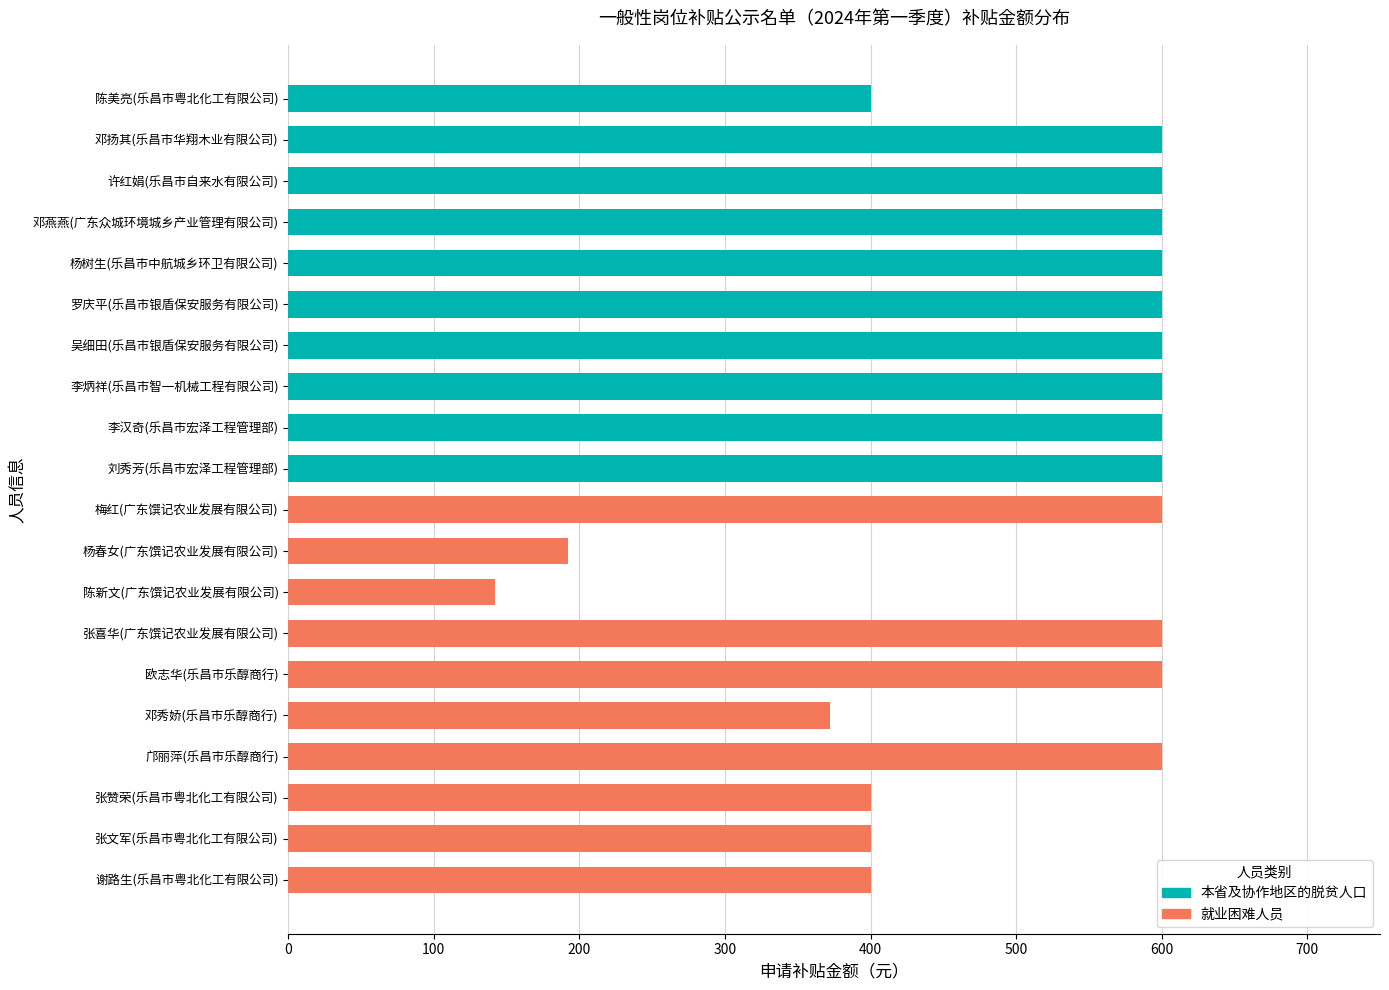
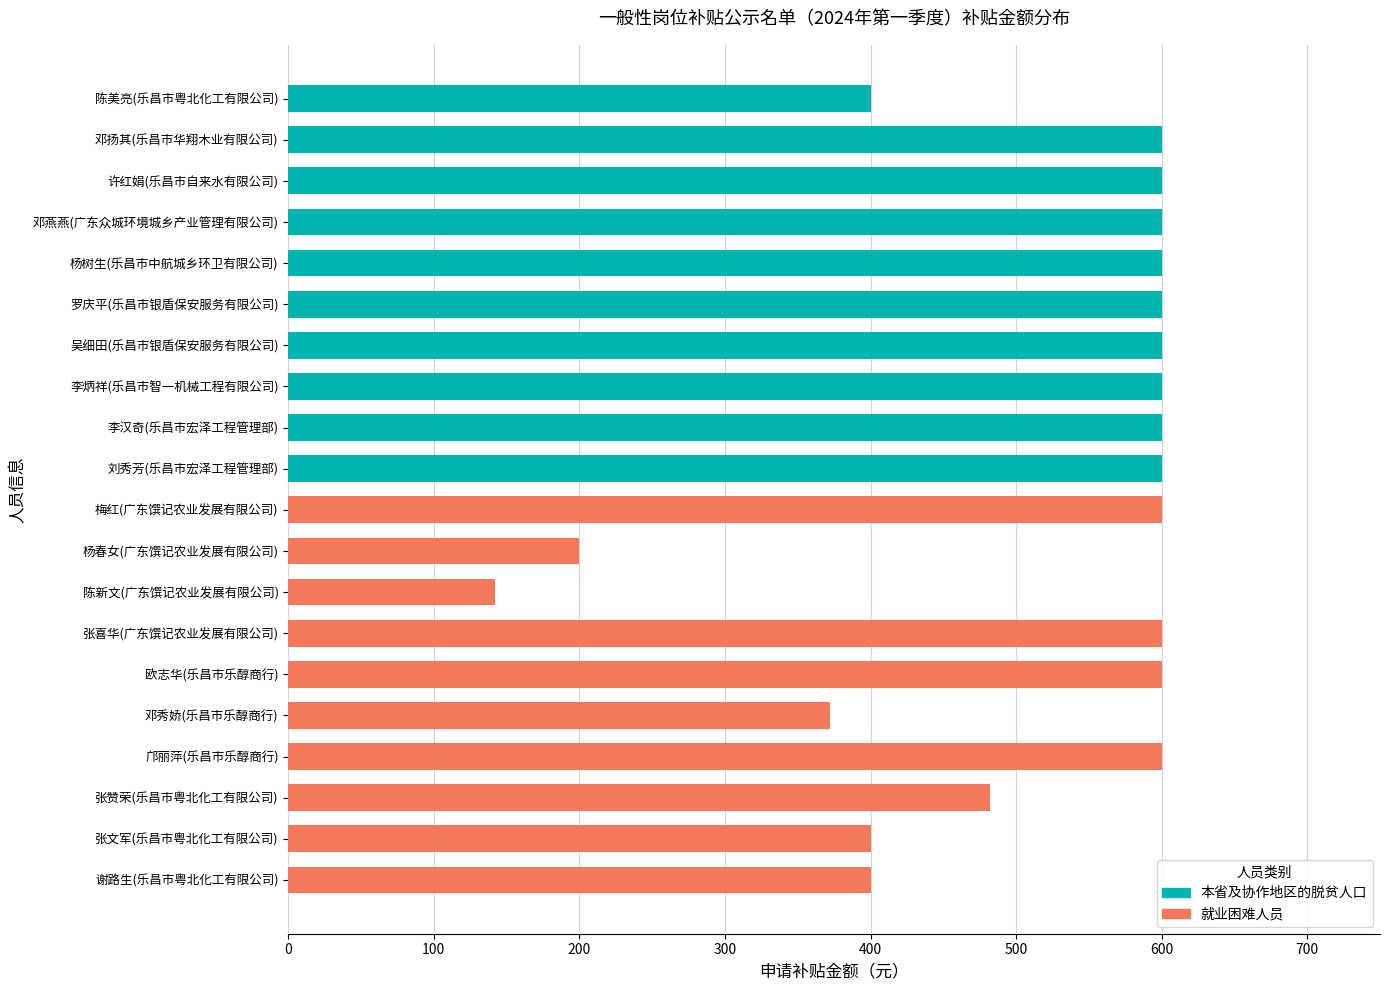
杨春女(广东馔记农业发展有限公司): 192 -> 200
张赞荣(乐昌市粤北化工有限公司): 400 -> 482
